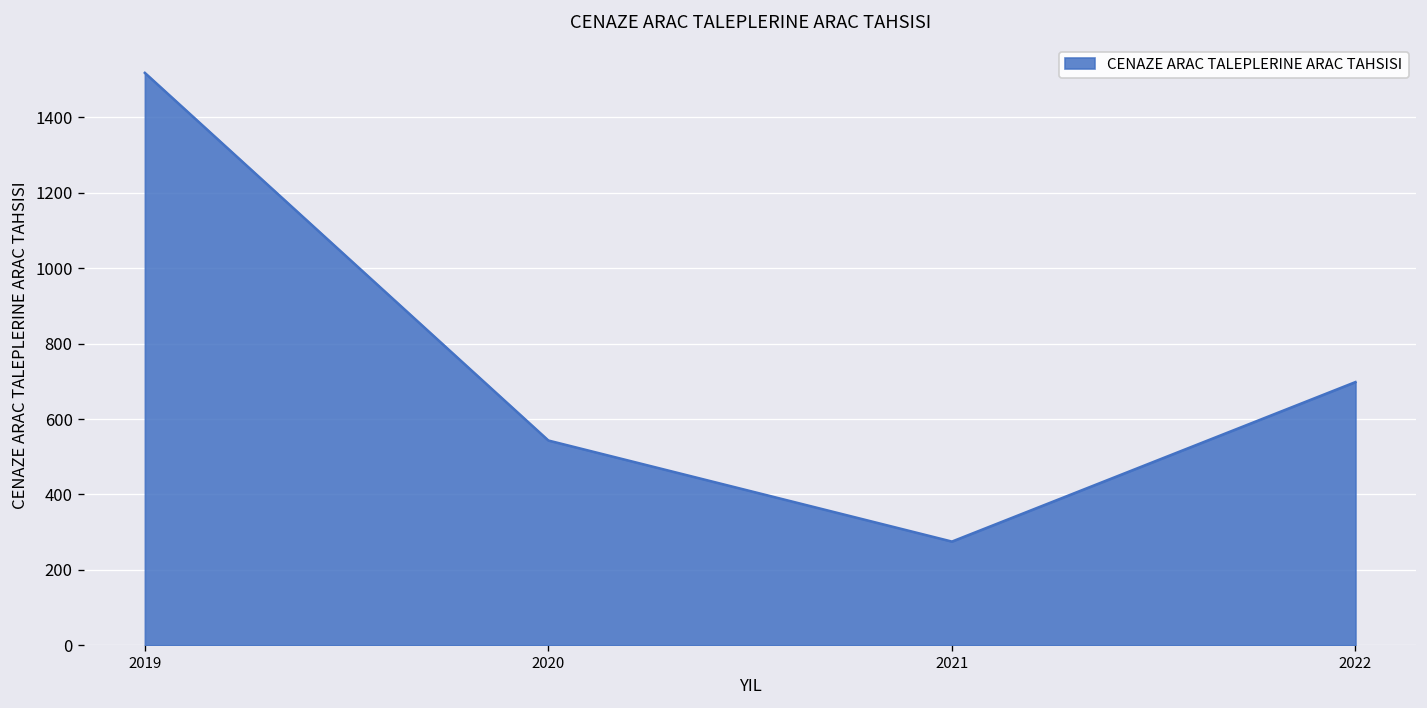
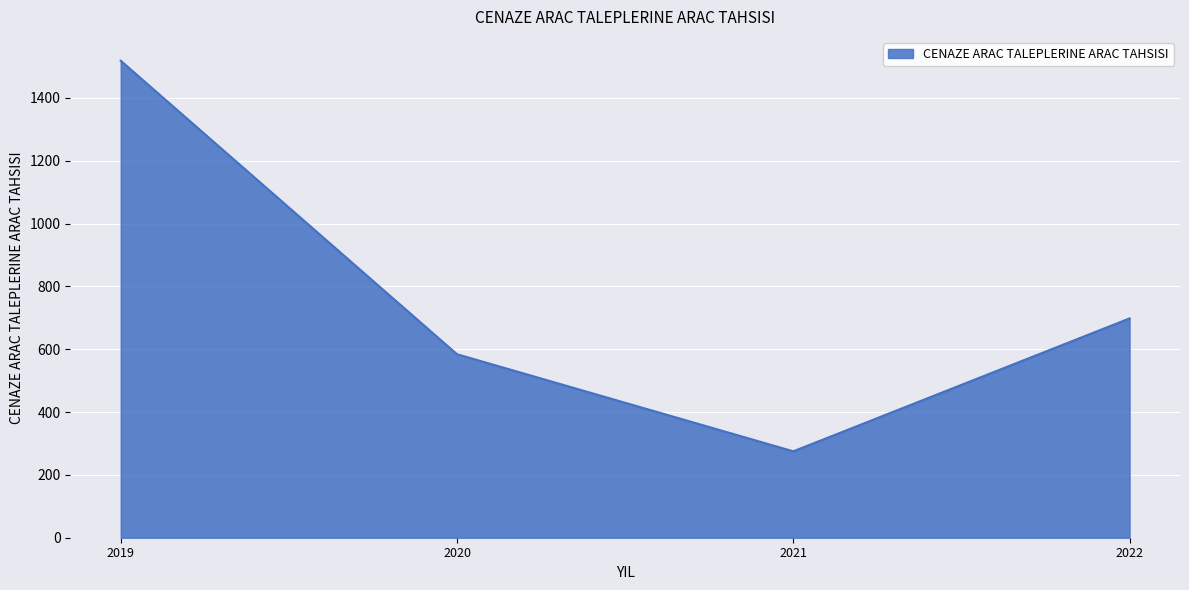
2020: 540 -> 580
